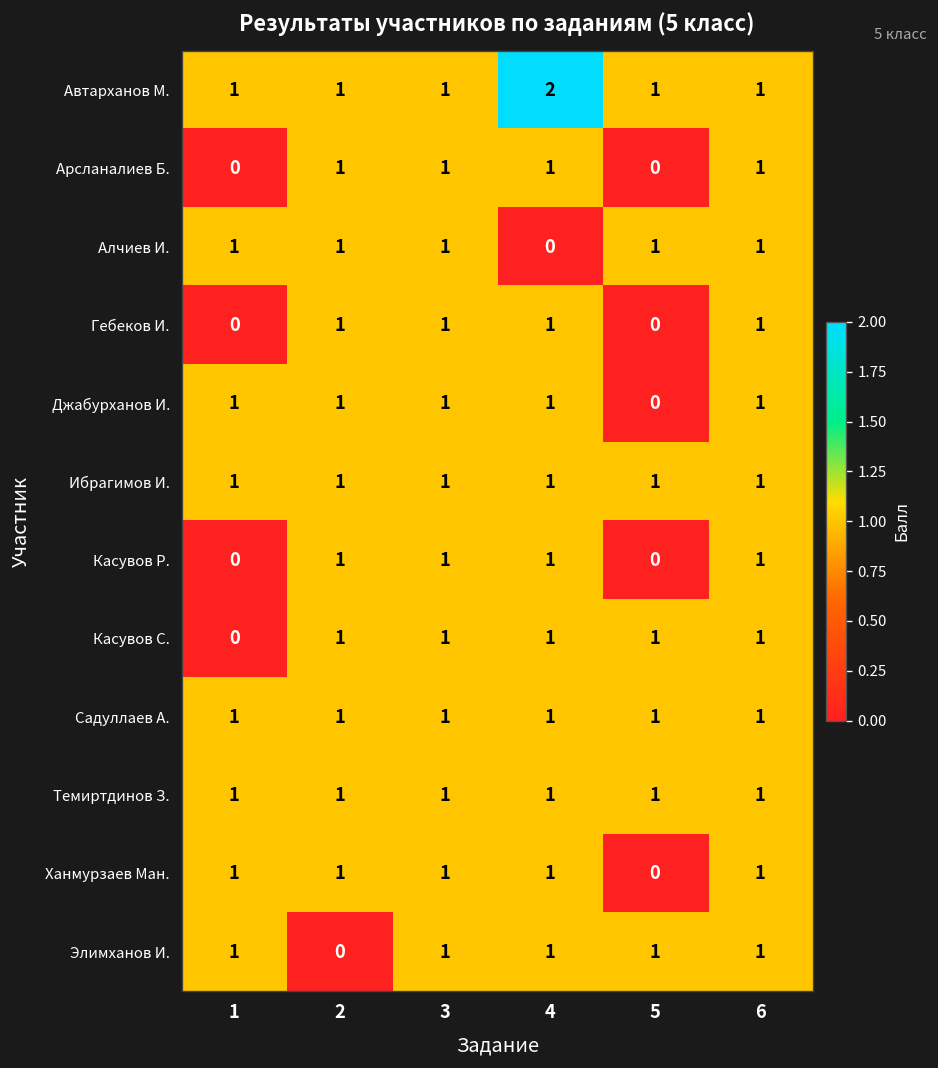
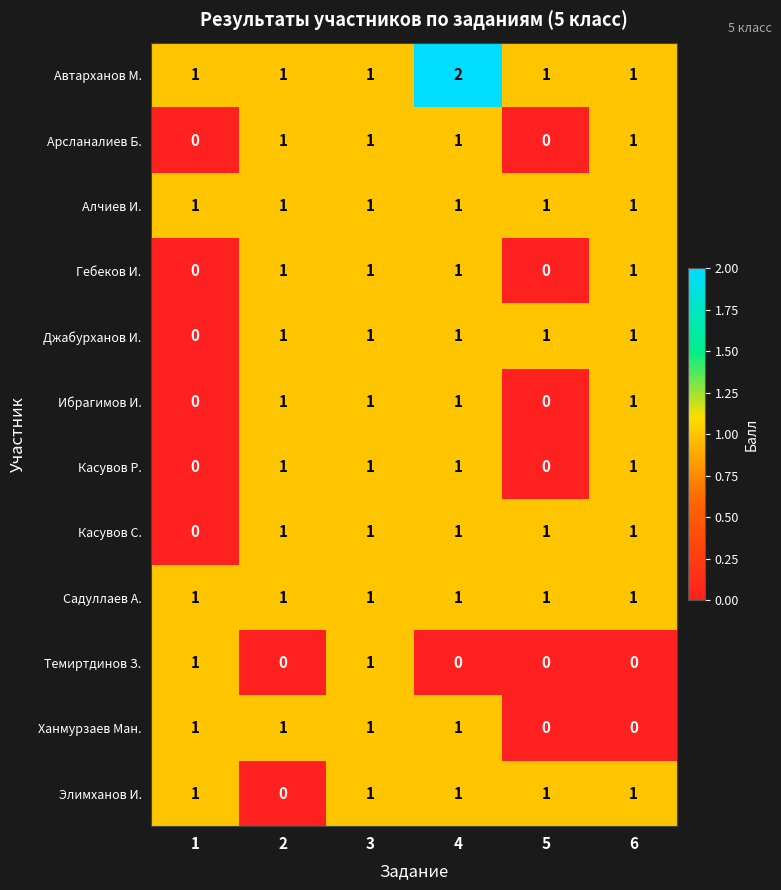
Алчиев И., 4: 0 -> 1
Джабурханов И., 1: 1 -> 0
Джабурханов И., 5: 0 -> 1
Ибрагимов И., 1: 1 -> 0
Ибрагимов И., 5: 1 -> 0
Темиртдинов З., 2: 1 -> 0
Темиртдинов З., 4: 1 -> 0
Темиртдинов З., 5: 1 -> 0
Темиртдинов З., 6: 1 -> 0
Ханмурзаев Ман., 6: 1 -> 0
